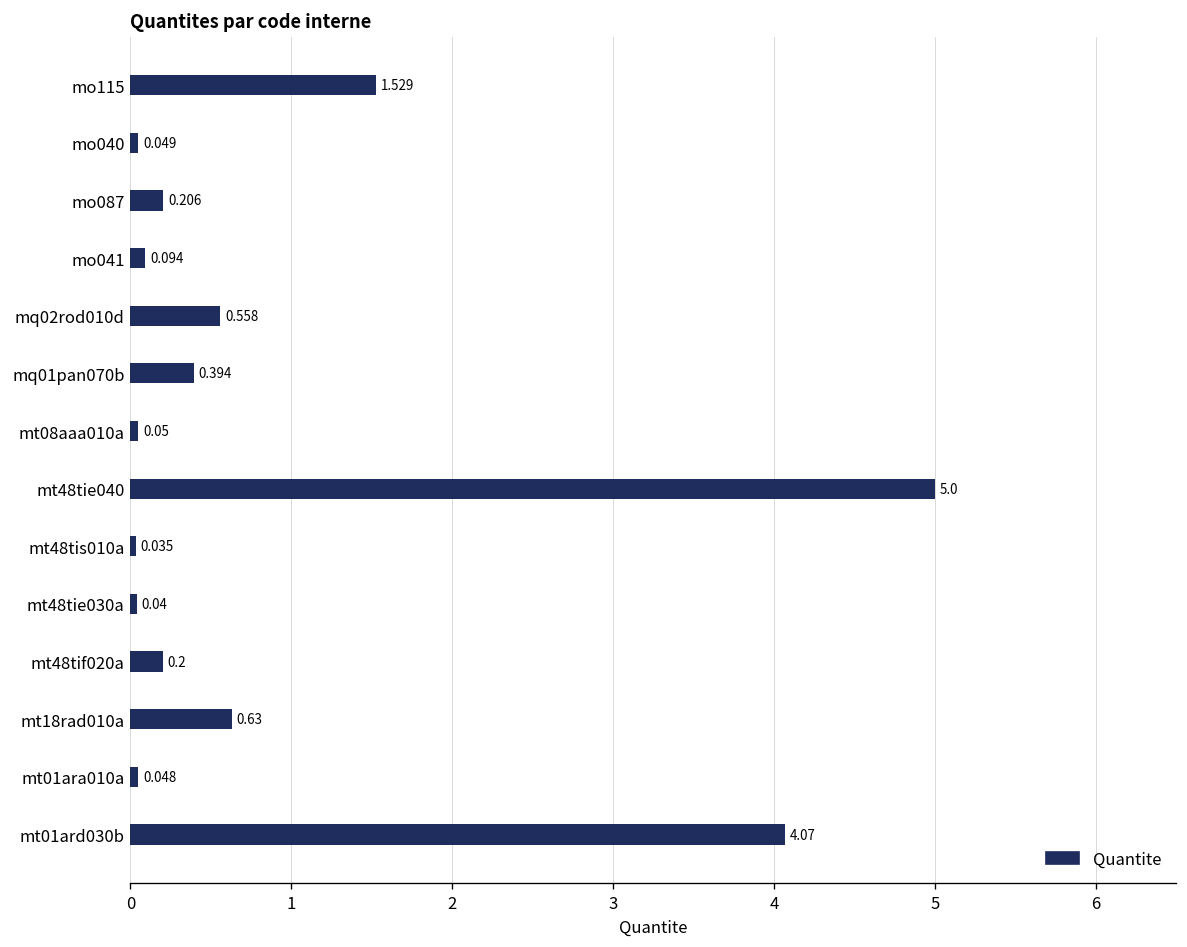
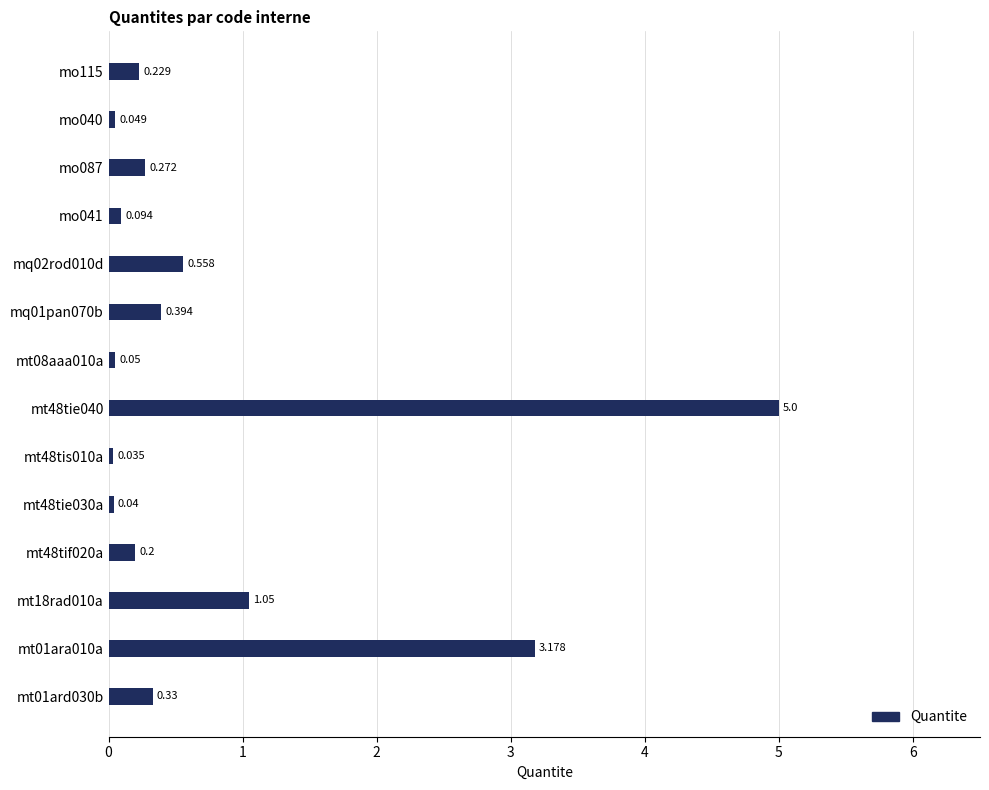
mo115: 1.529 -> 0.229
mo087: 0.206 -> 0.272
mt18rad010a: 0.63 -> 1.05
mt01ara010a: 0.048 -> 3.178
mt01ard030b: 4.07 -> 0.33
